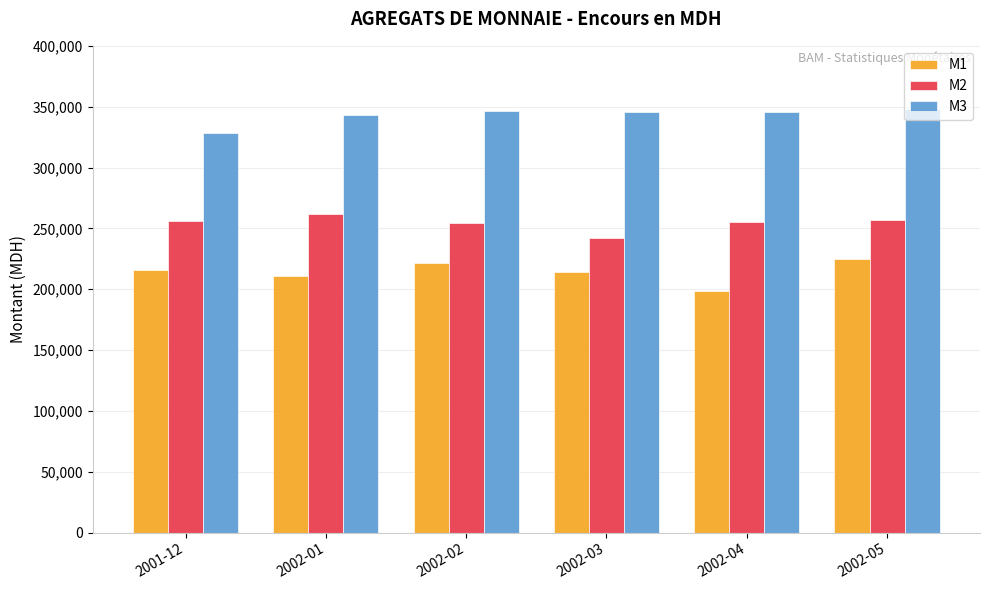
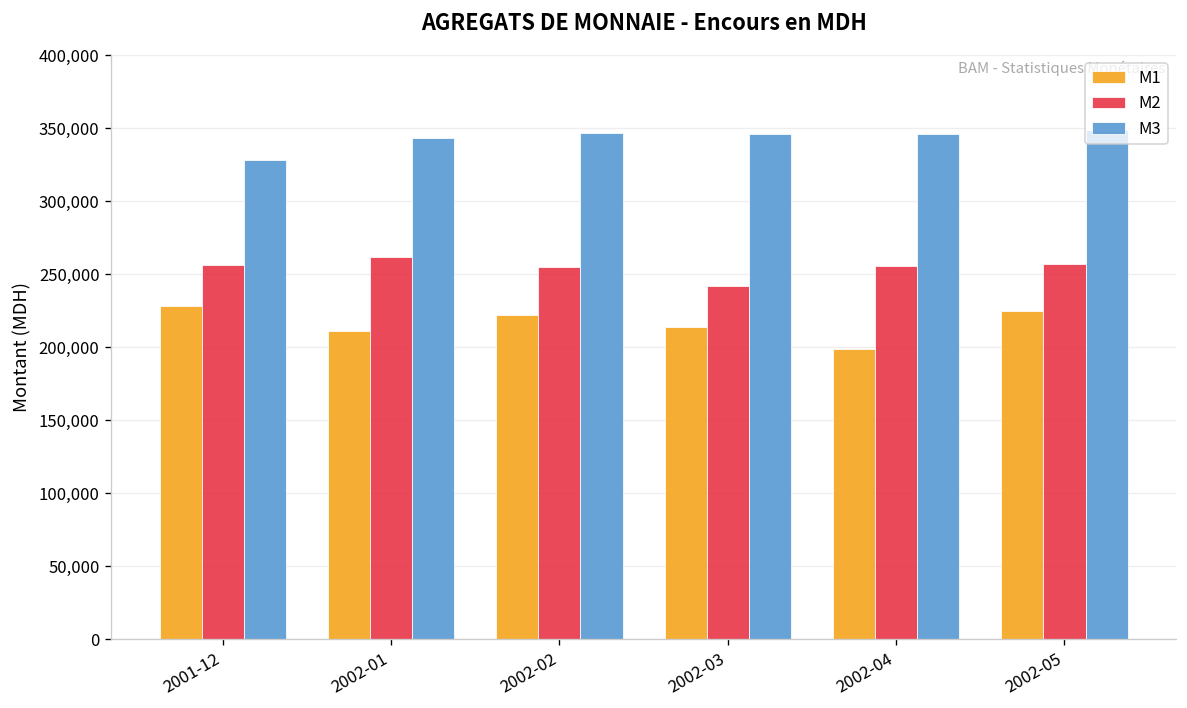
M1, 2001-12: 216,000 -> 228,000
